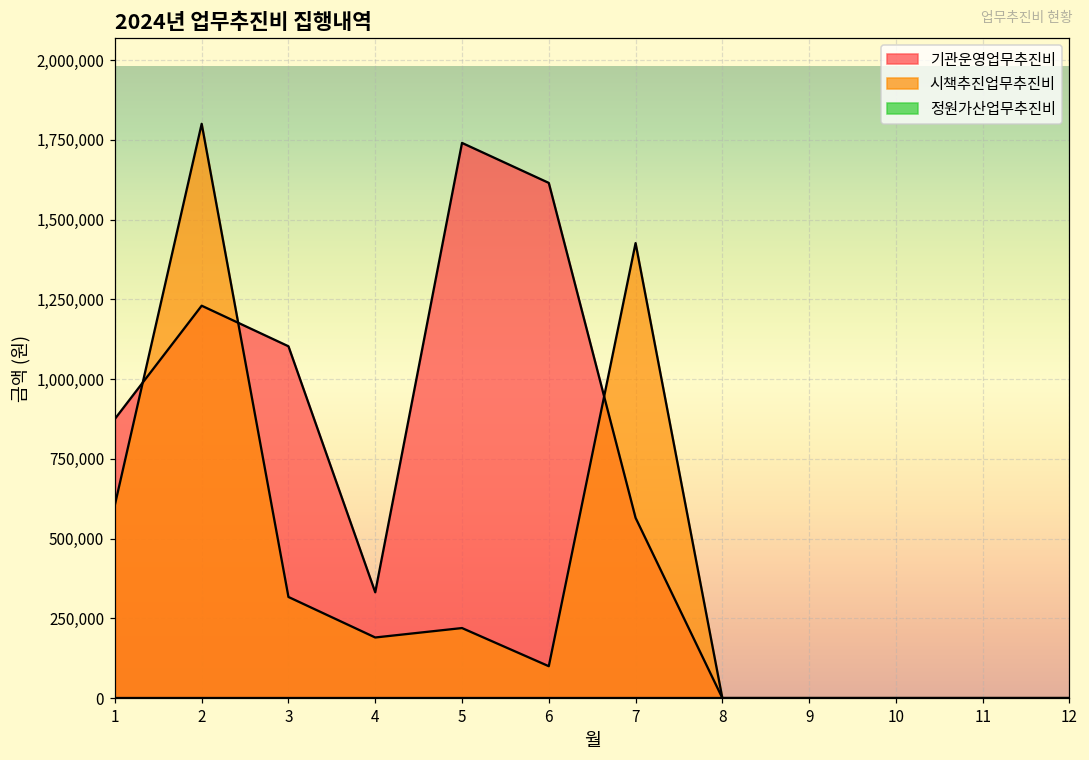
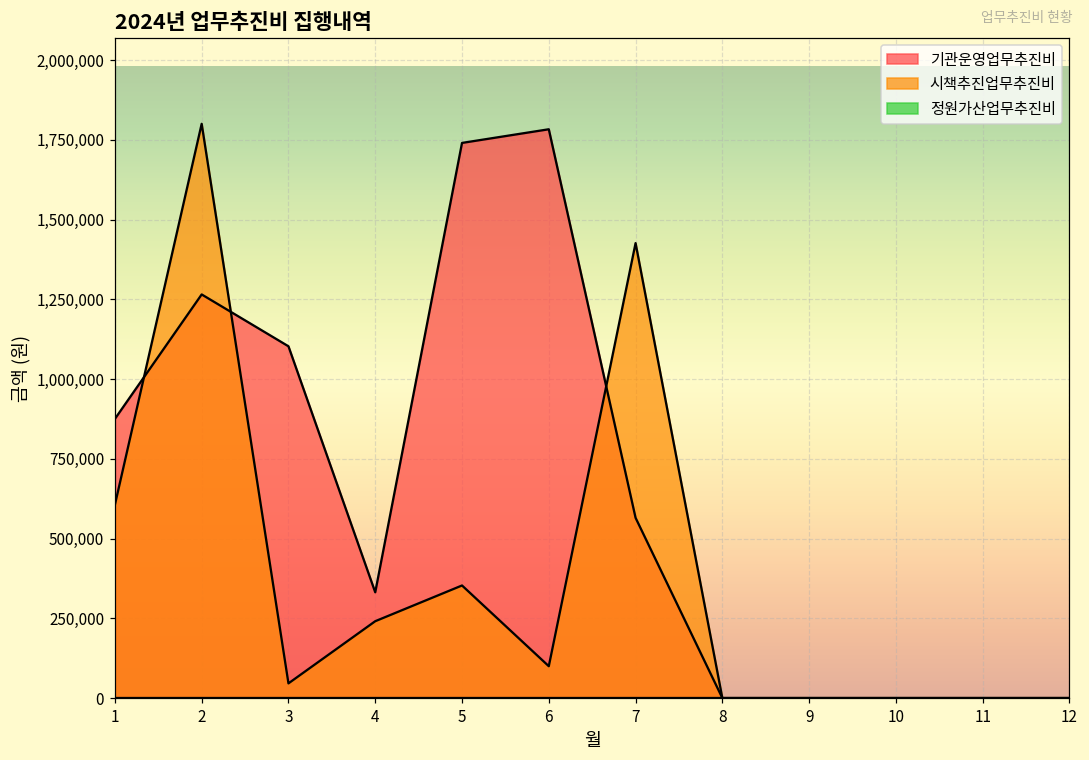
기관운영업무추진비, 2: 1,230,000 -> 1,270,000
시책추진업무추진비, 3: 320,000 -> 50,000
시책추진업무추진비, 4: 190,000 -> 240,000
시책추진업무추진비, 5: 220,000 -> 350,000
기관운영업무추진비, 6: 1,610,000 -> 1,780,000
